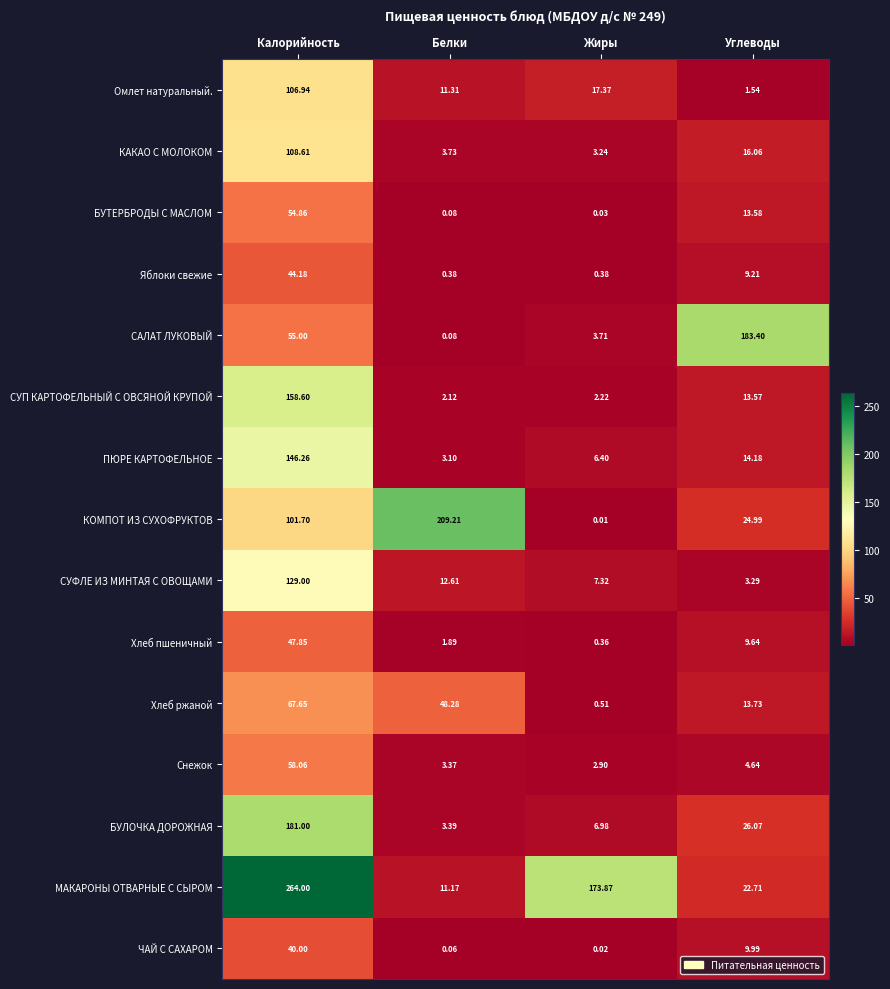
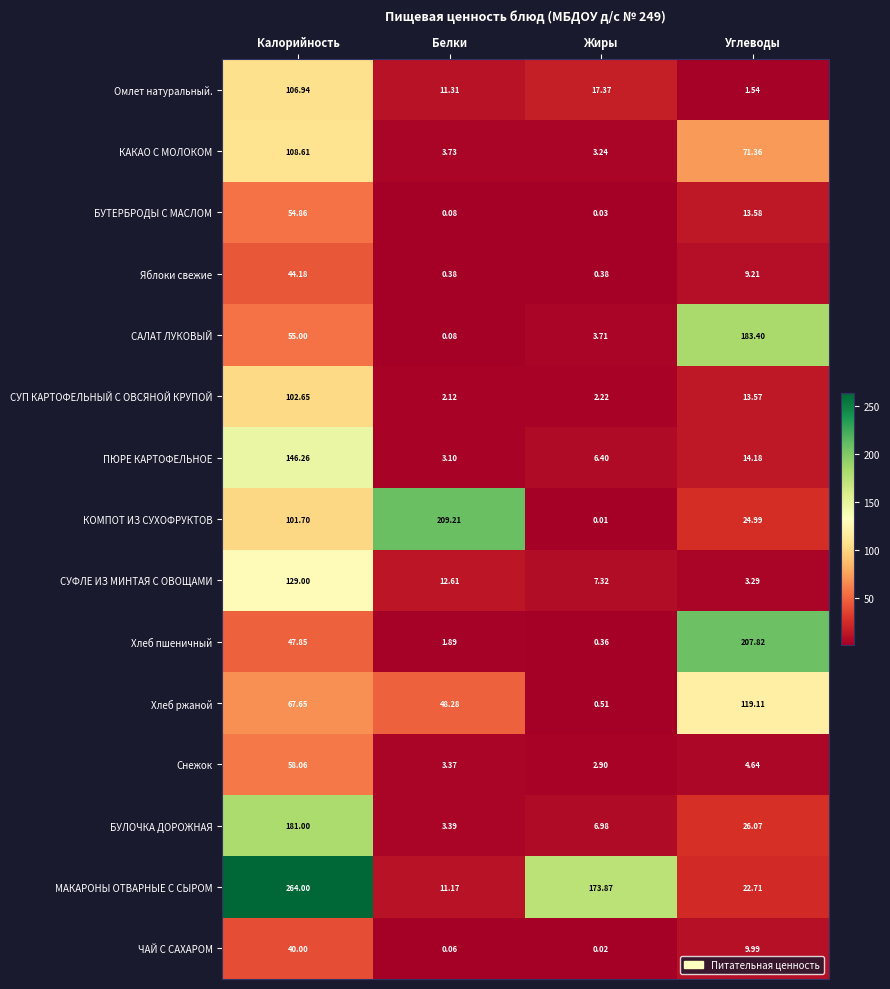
КАКАО С МОЛОКОМ, Углеводы: 16.06 -> 71.36
СУП КАРТОФЕЛЬНЫЙ С ОВСЯНОЙ КРУПОЙ, Калорийность: 158.60 -> 102.65
Хлеб пшеничный, Углеводы: 9.64 -> 207.82
Хлеб ржаной, Углеводы: 13.73 -> 119.11
